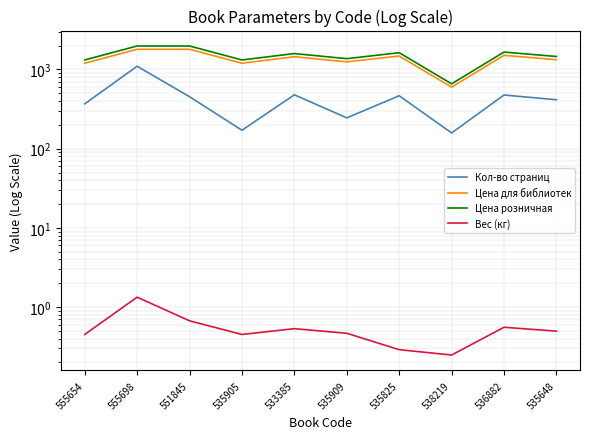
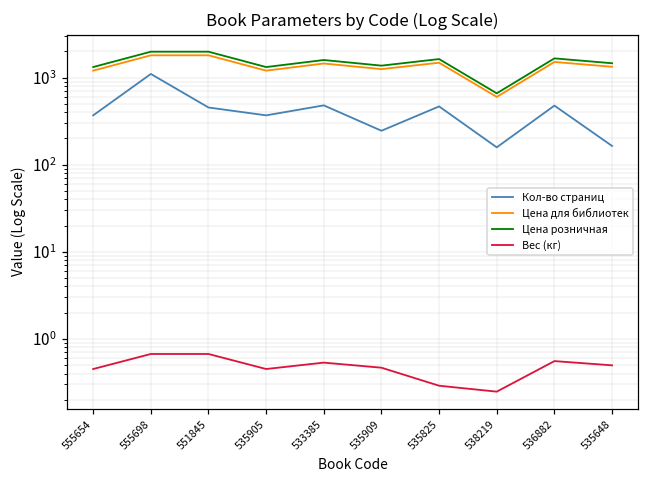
Вес (кг), 555698: 1.3 -> 0.7
Кол-во страниц, 535905: 170 -> 400
Кол-во страниц, 535648: 400 -> 160
